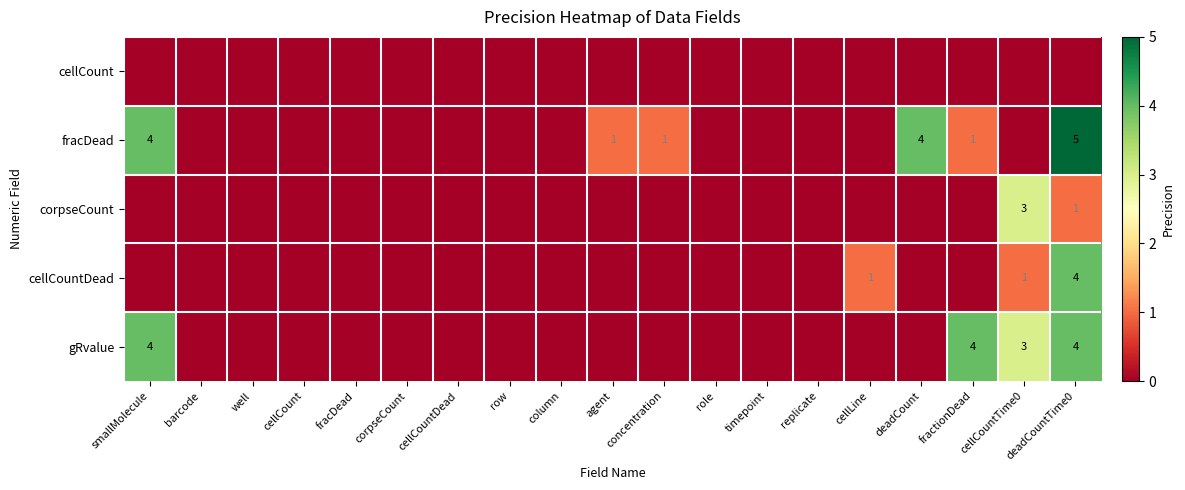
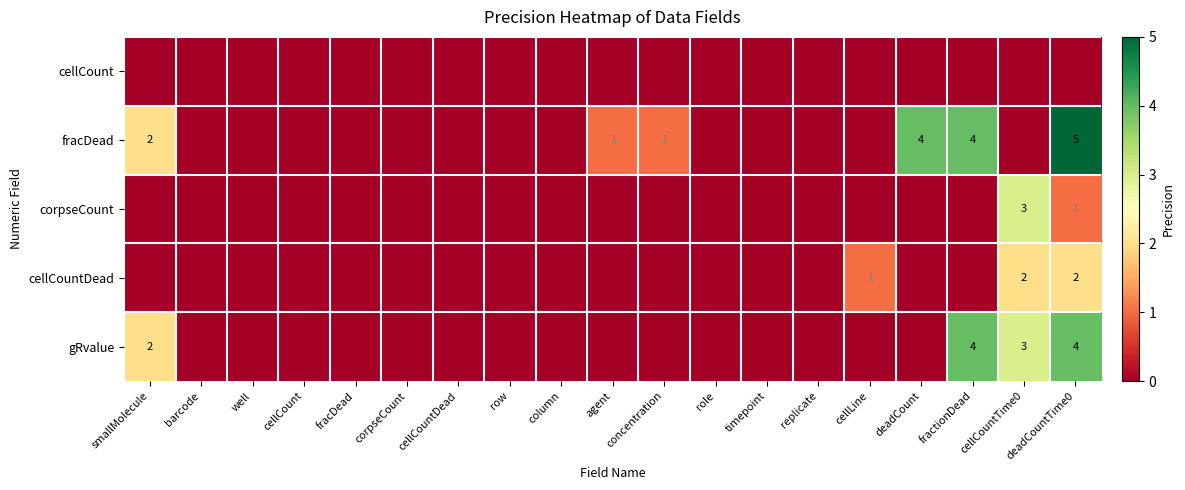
fracDead, smallMolecule: 4 -> 2
fracDead, fractionDead: 1 -> 4
cellCountDead, cellCountTime0: 1 -> 2
cellCountDead, deadCountTime0: 4 -> 2
gRvalue, smallMolecule: 4 -> 2
